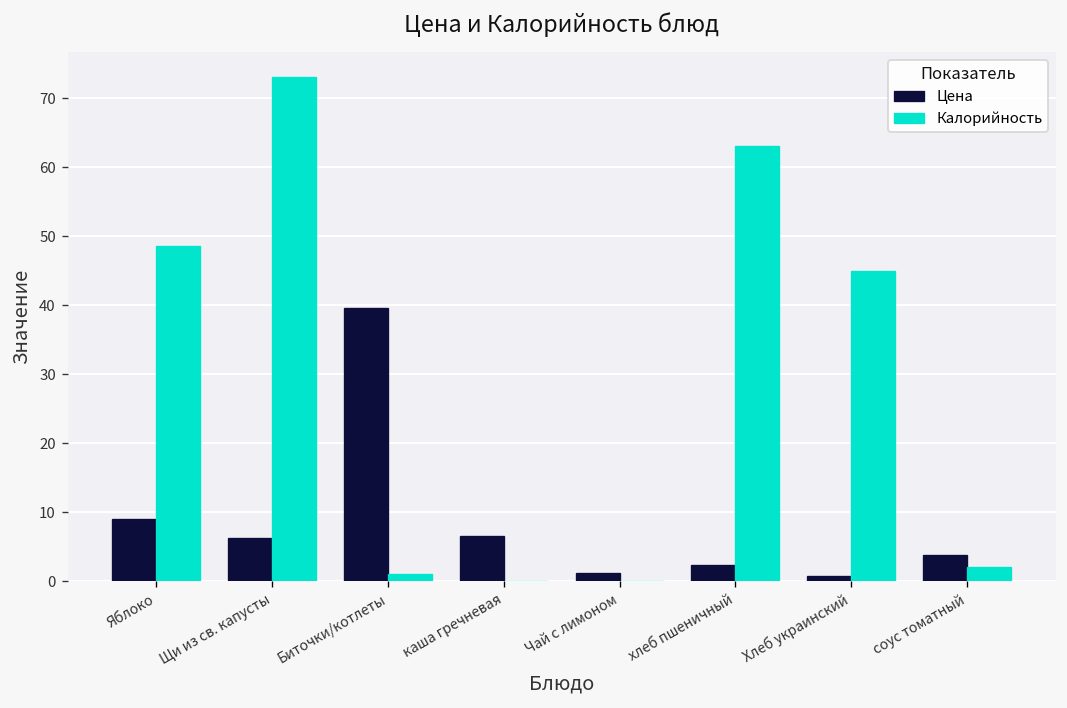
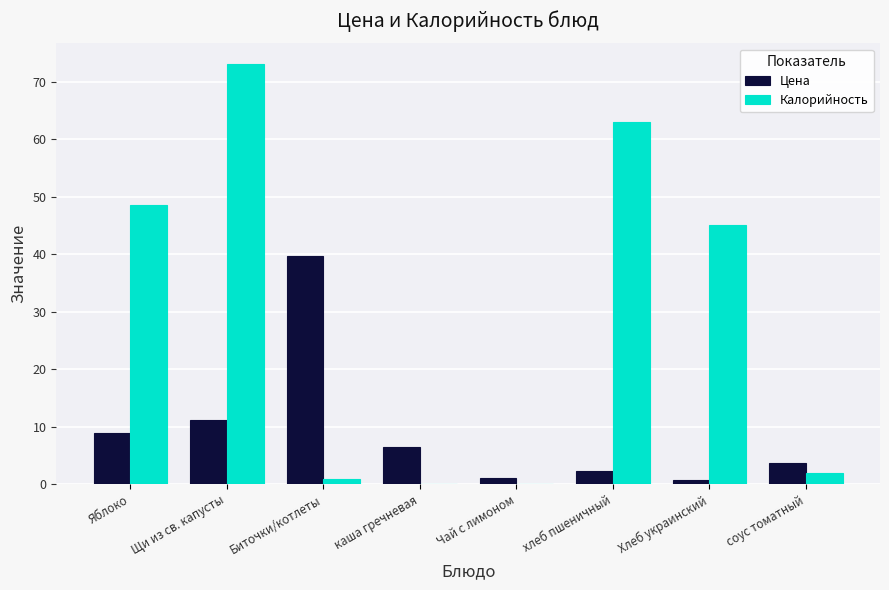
Цена, Щи из св. капусты: 6 -> 11
